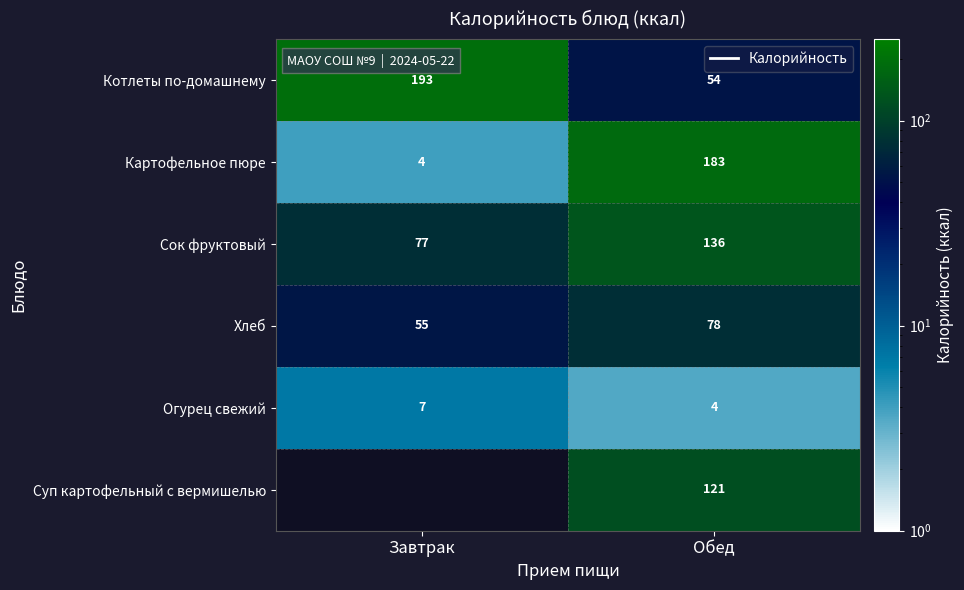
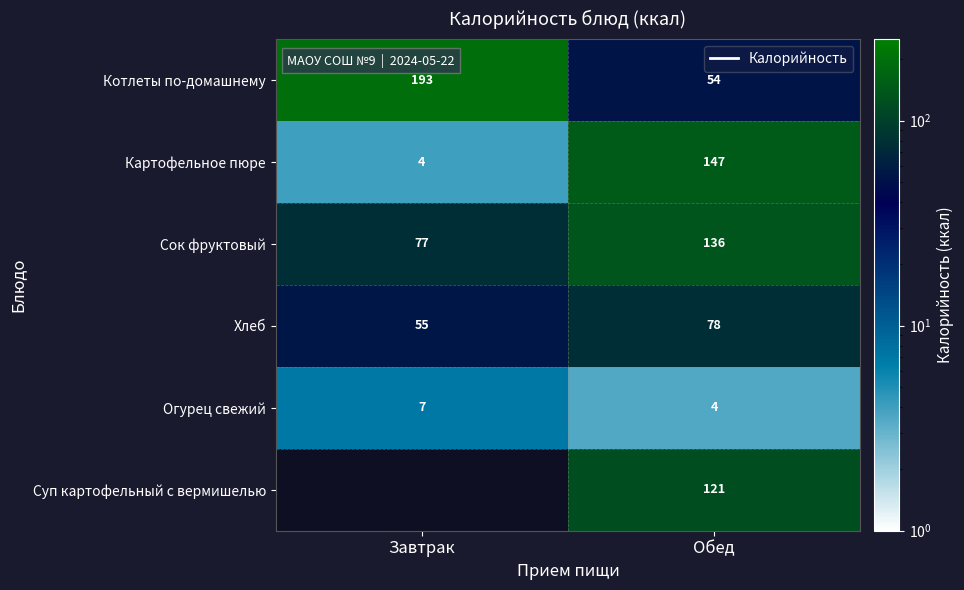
Картофельное пюре, Обед: 183 -> 147
